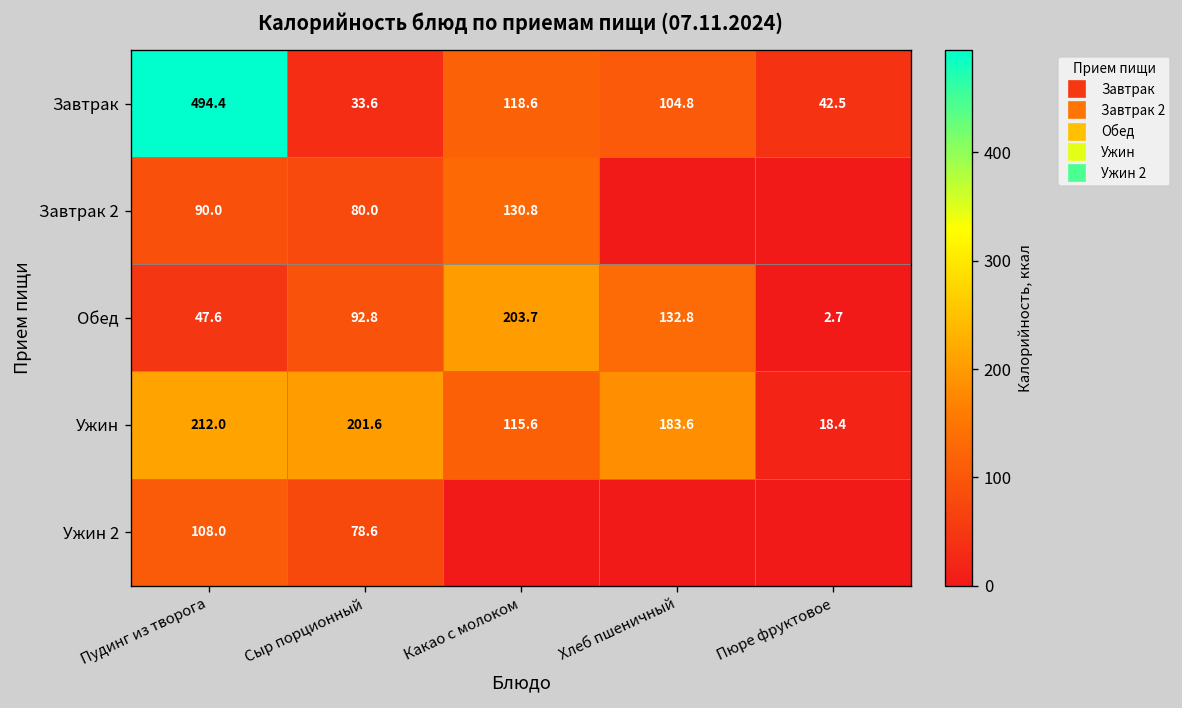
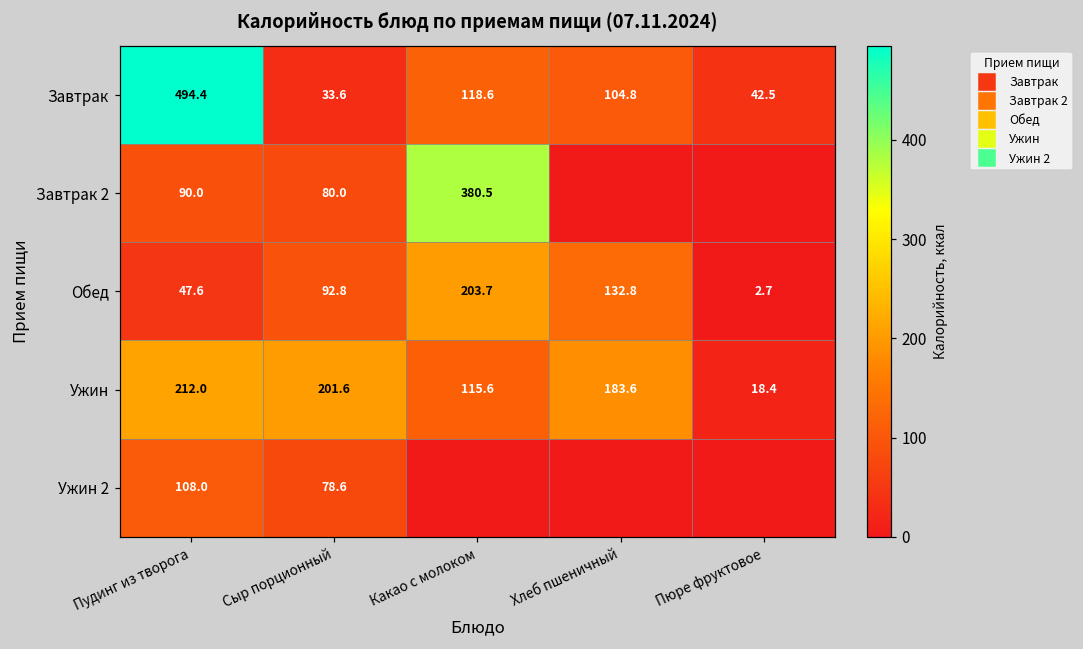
Завтрак 2, Какао с молоком: 130.8 -> 380.5
